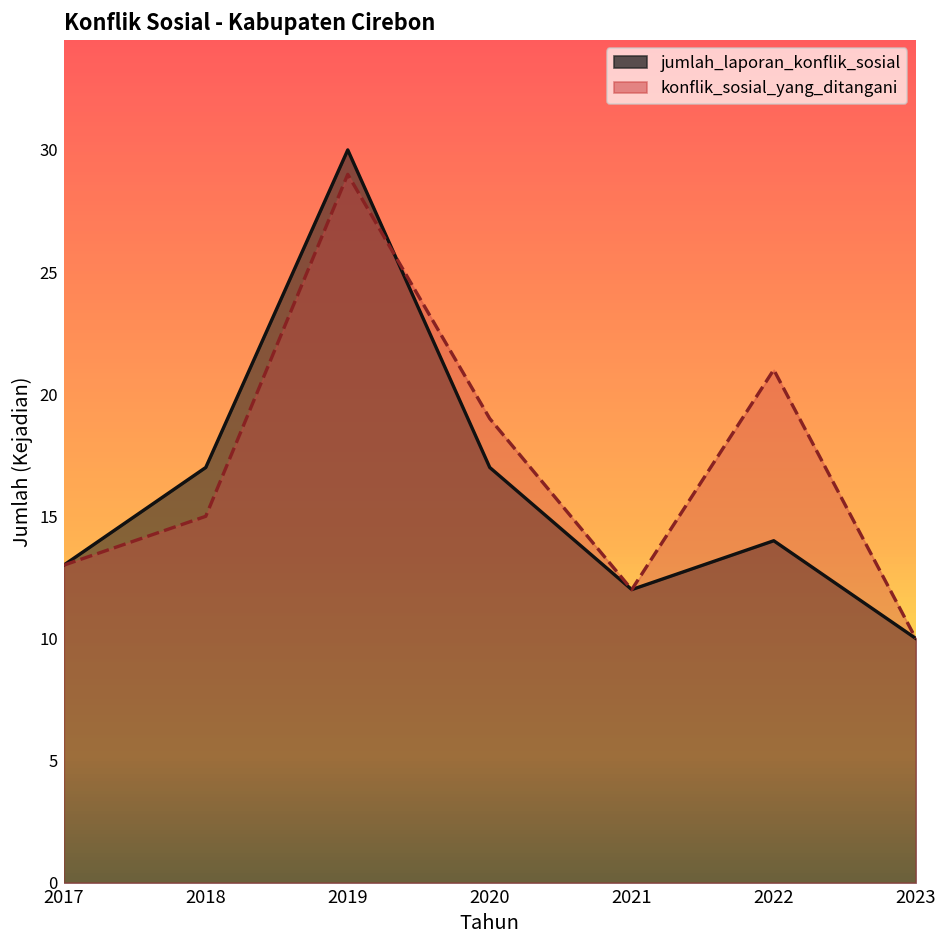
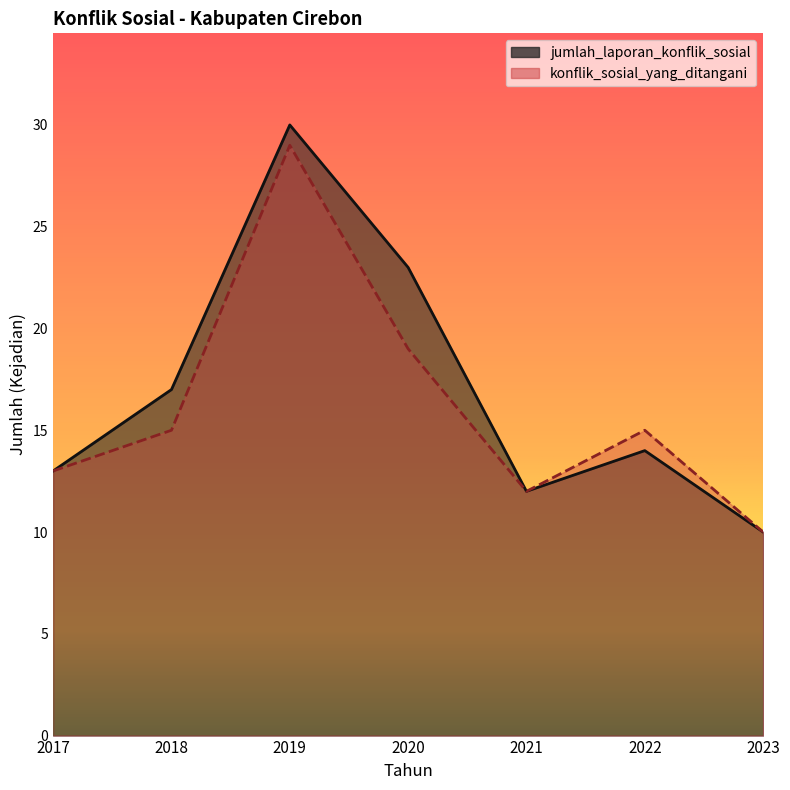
jumlah_laporan_konflik_sosial, 2020: 17 -> 23
konflik_sosial_yang_ditangani, 2022: 21 -> 15
